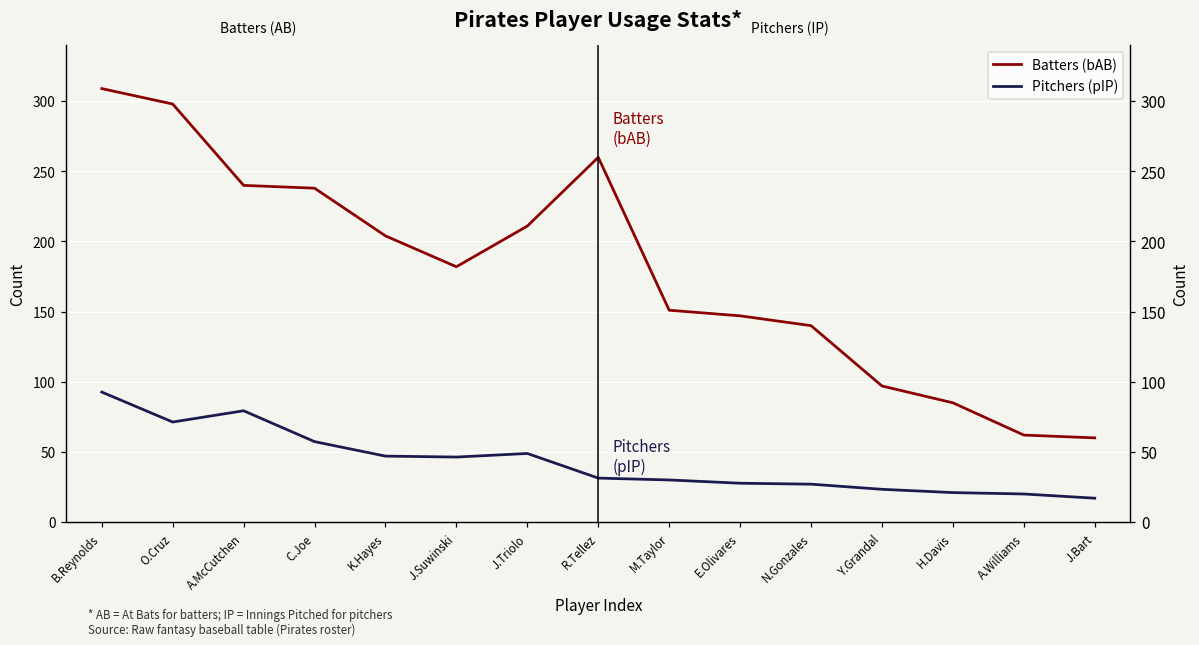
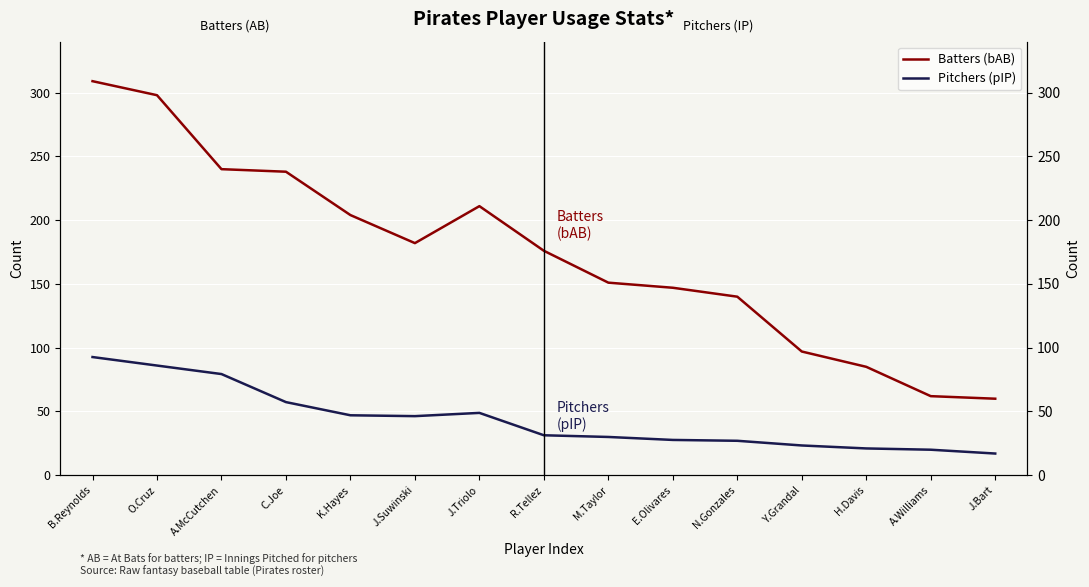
Pitchers (pIP), O.Cruz: 71 -> 86
Batters (bAB), R.Tellez: 260 -> 176
